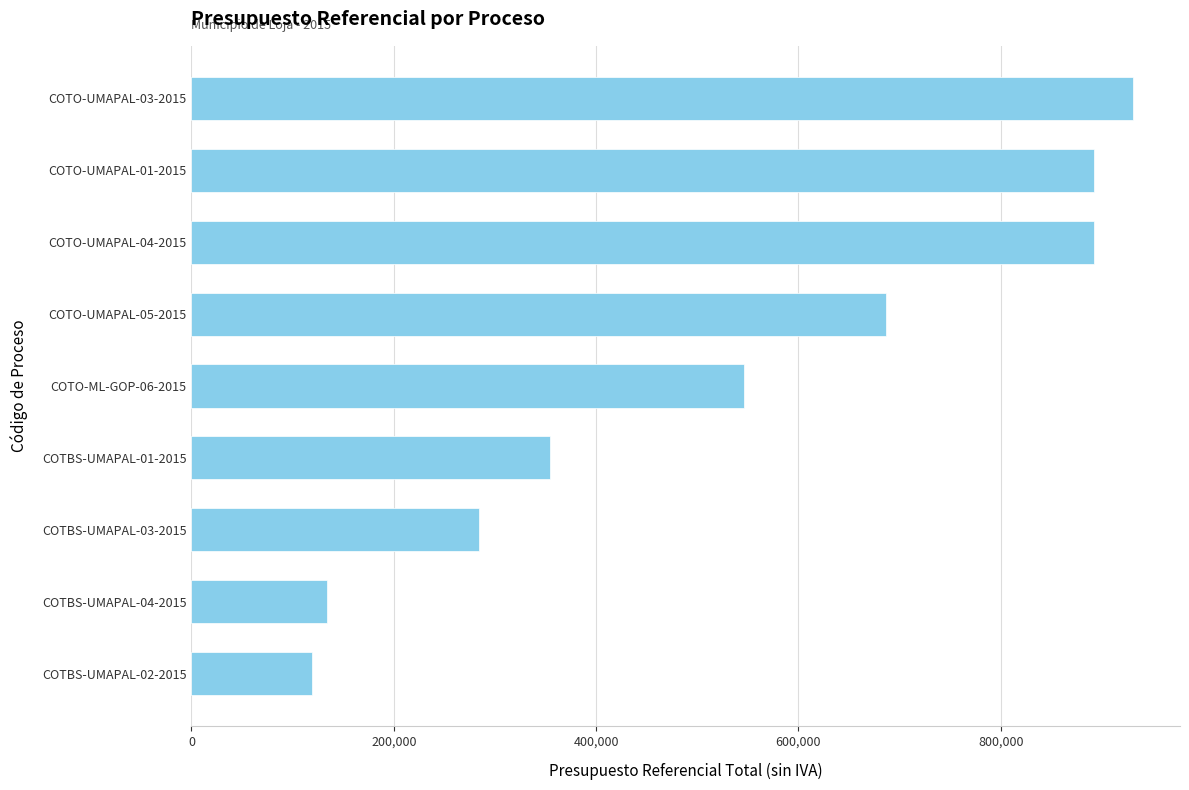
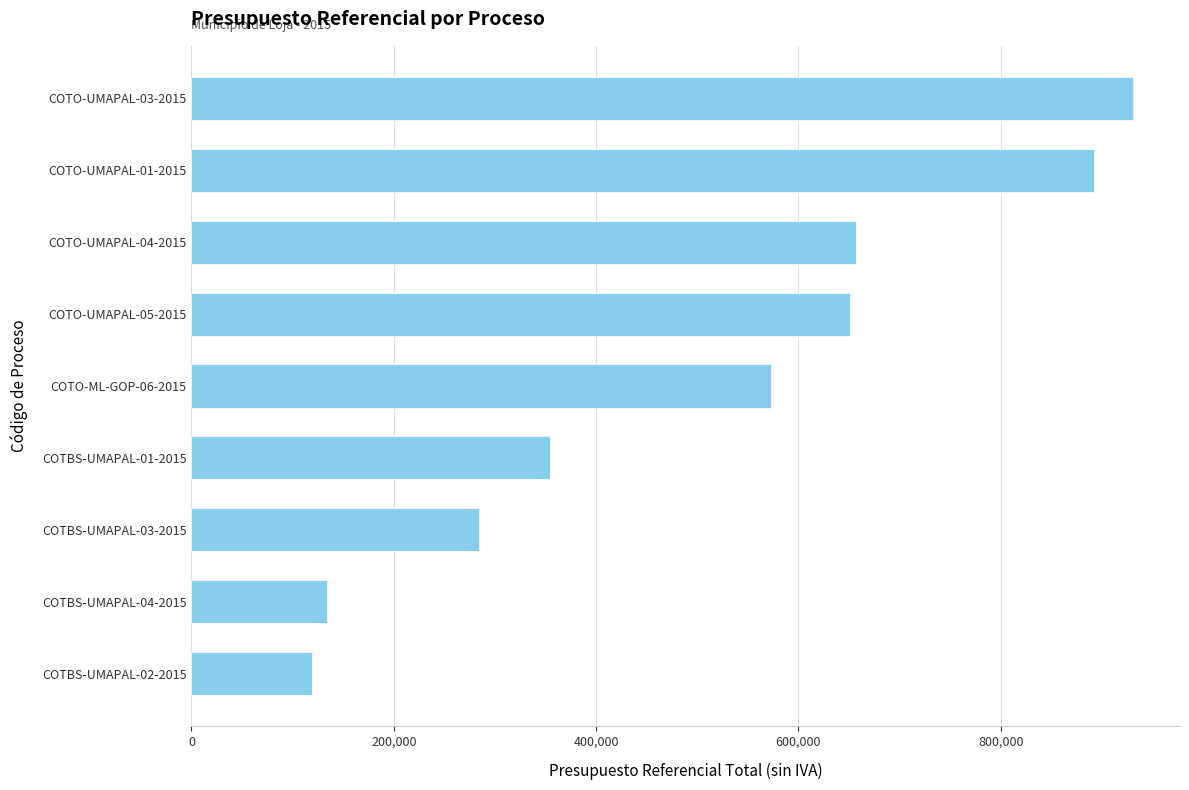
COTO-UMAPAL-04-2015: 892,000 -> 657,000
COTO-UMAPAL-05-2015: 687,000 -> 651,000
COTO-ML-GOP-06-2015: 546,000 -> 573,000
